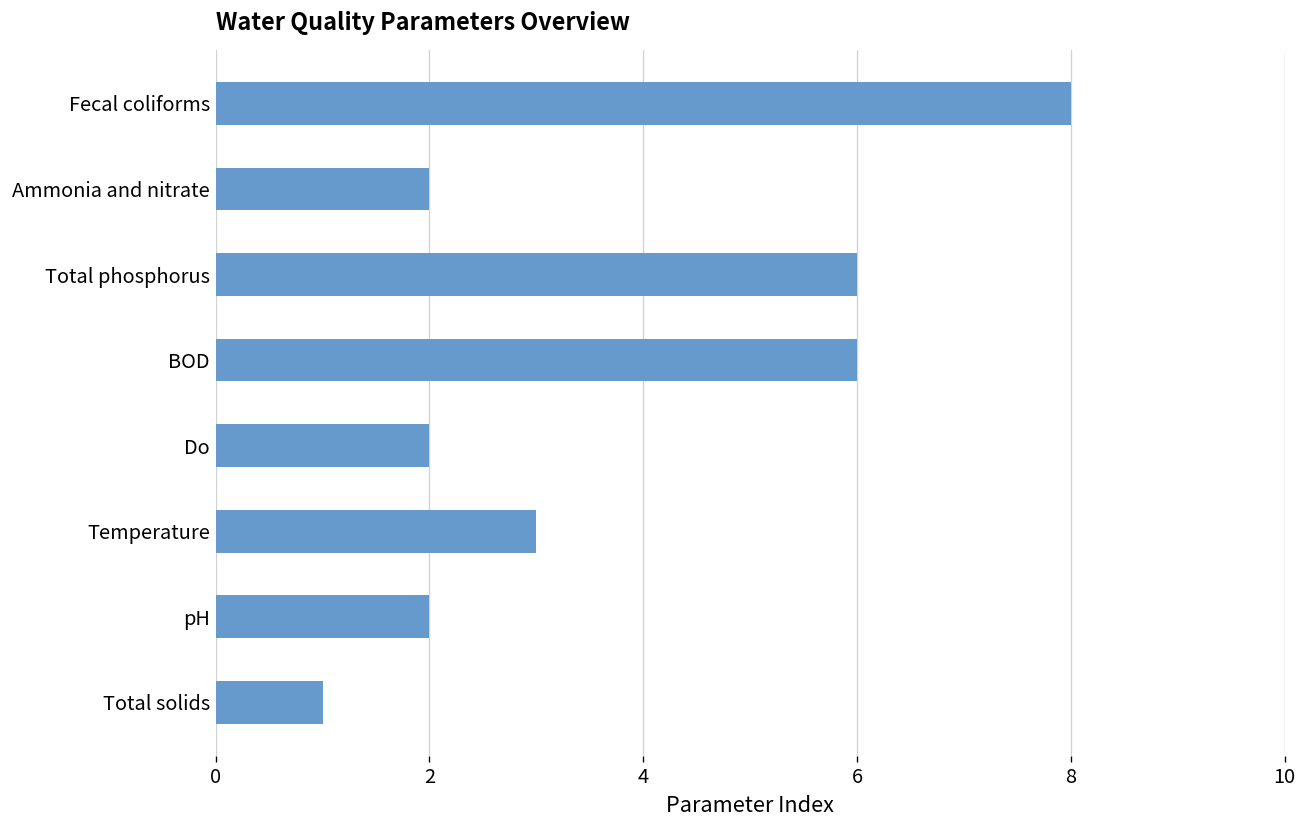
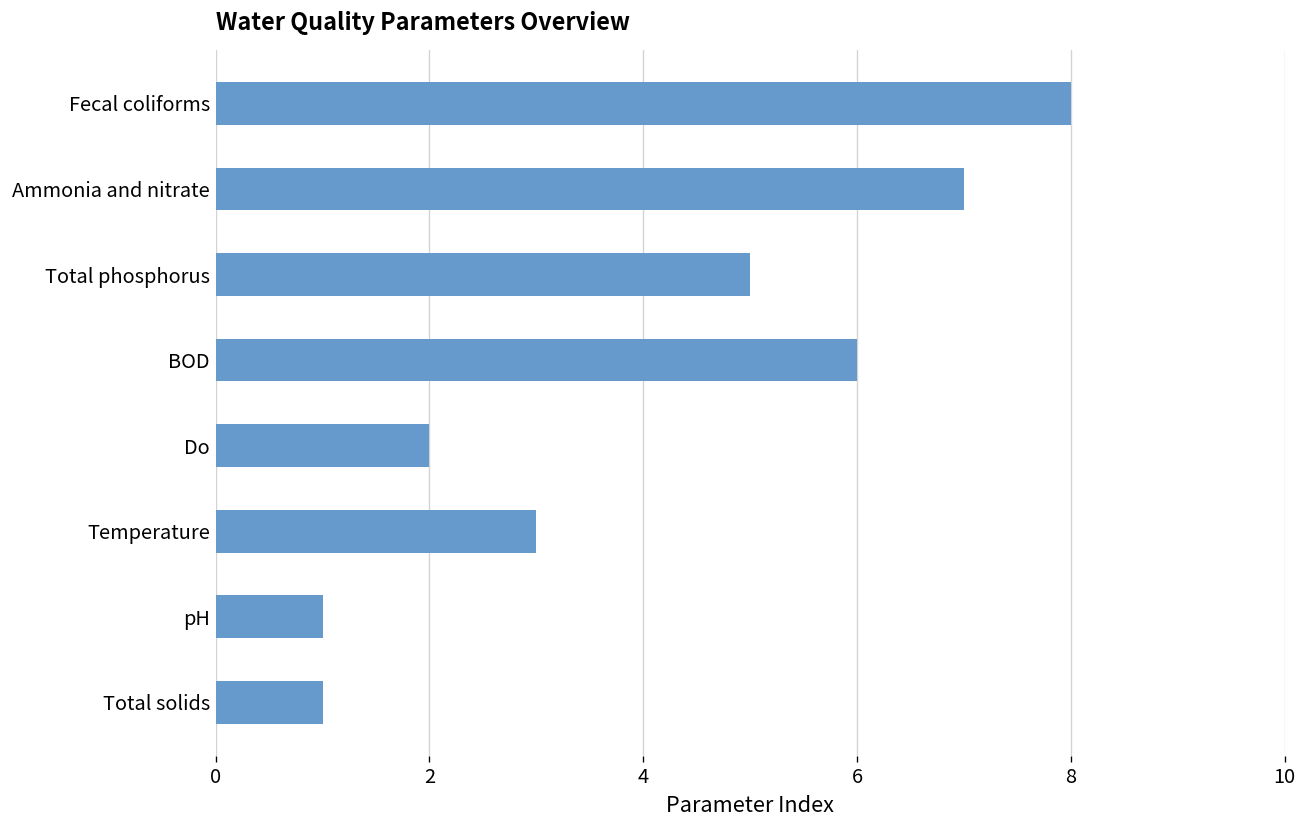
Ammonia and nitrate: 2 -> 7
Total phosphorus: 6 -> 5
pH: 2 -> 1
